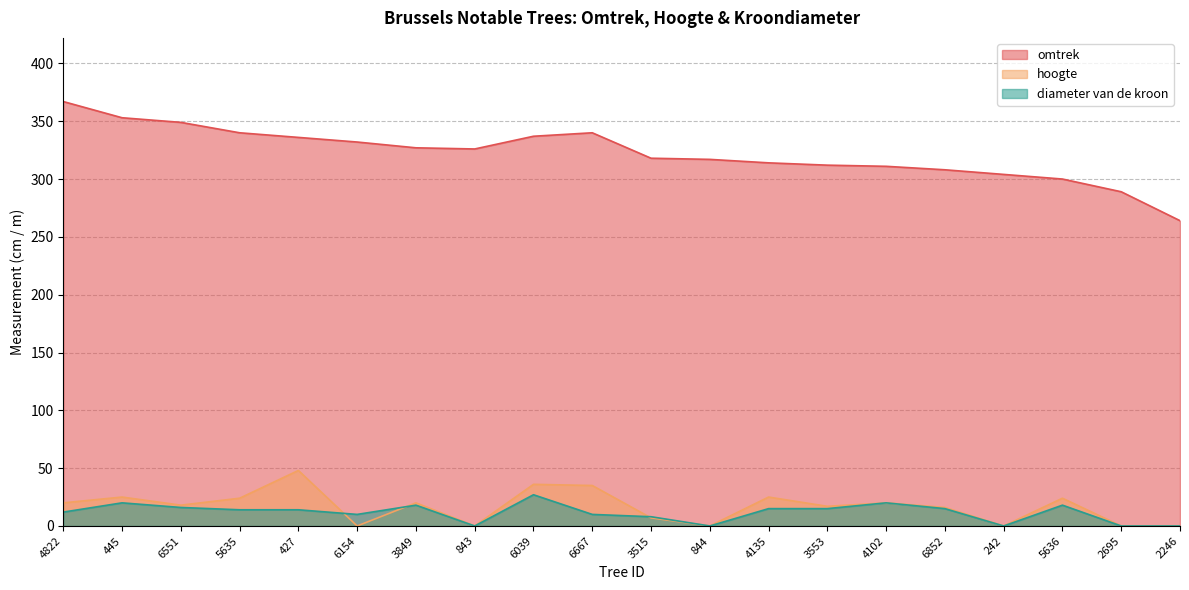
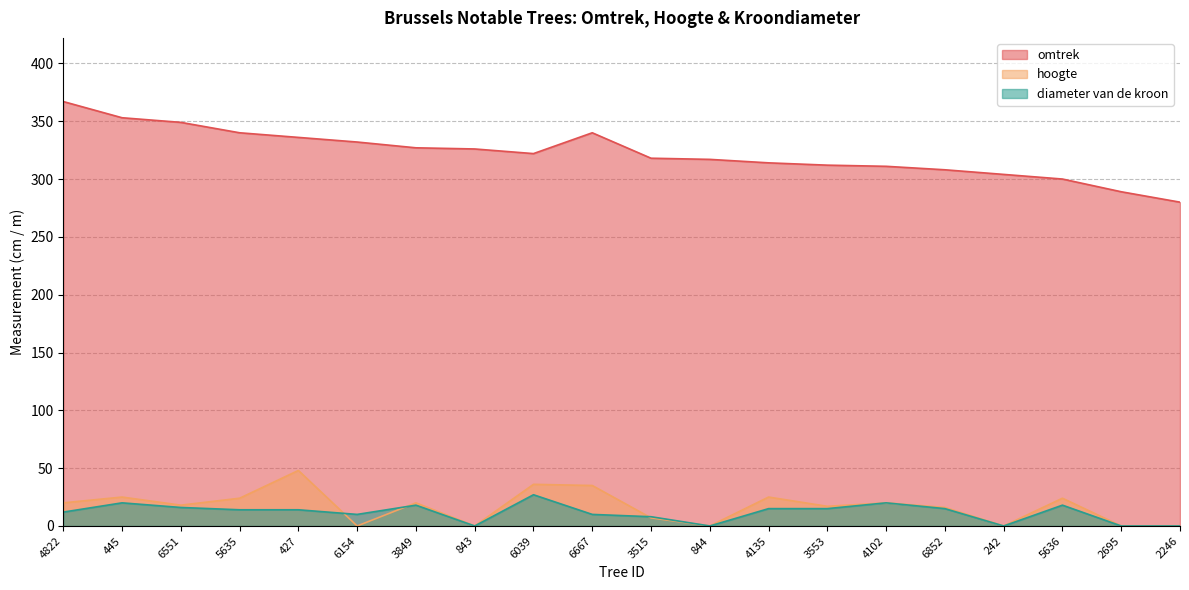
omtrek, 6039: 337 -> 322
omtrek, 2246: 264 -> 280
